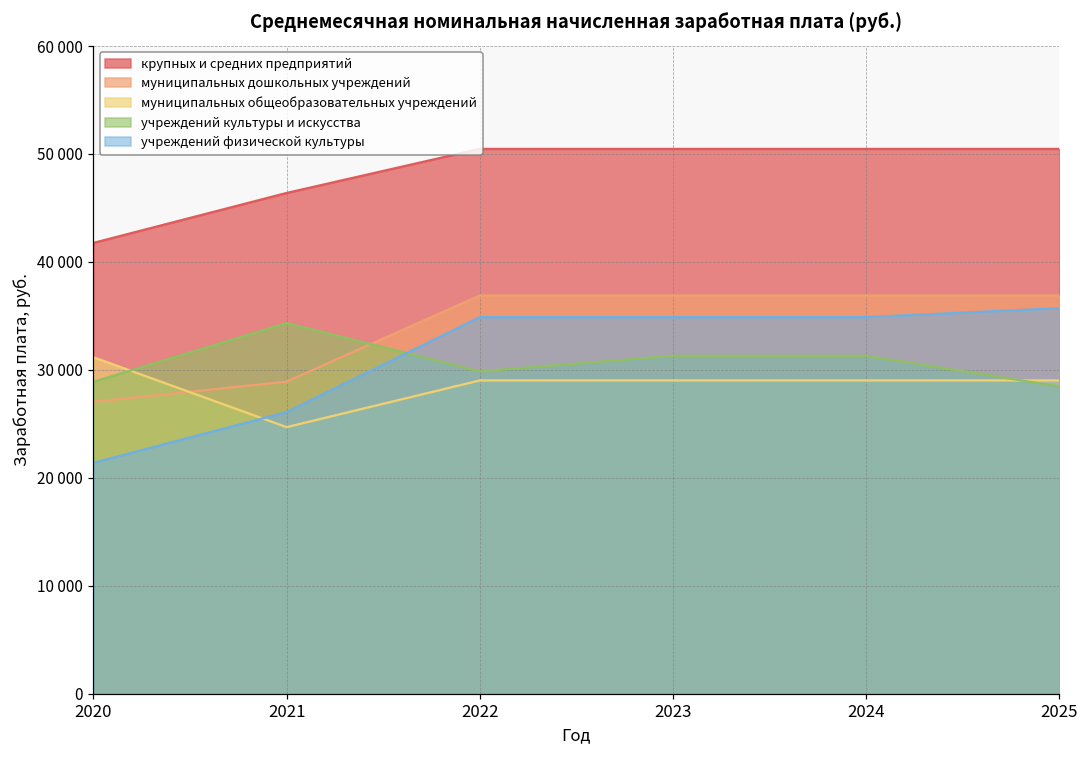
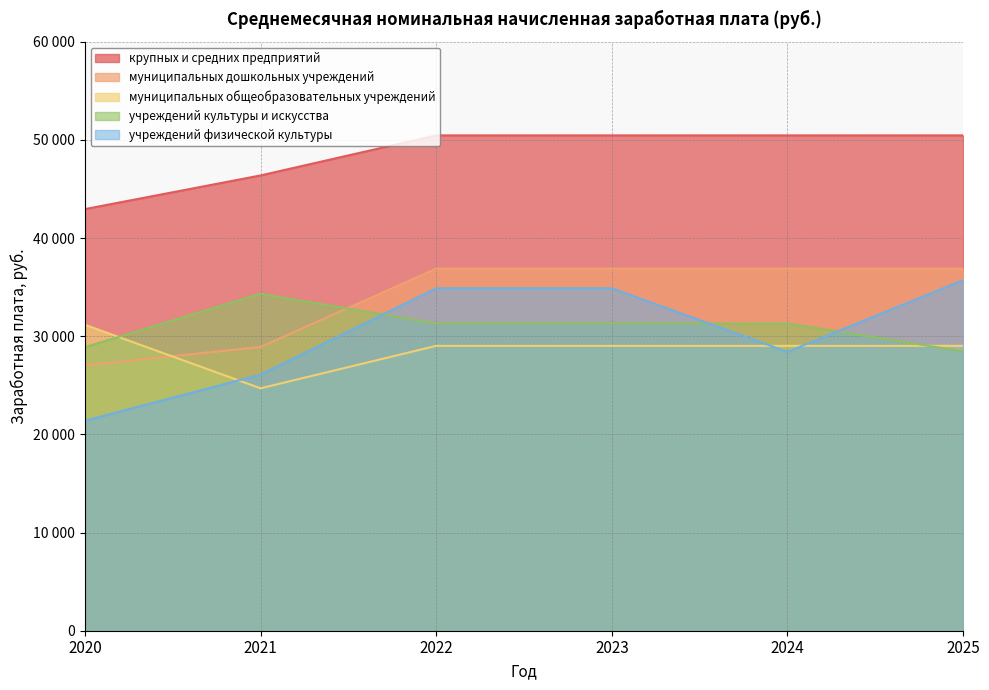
крупных и средних предприятий, 2020: 42000 -> 43000
учреждений культуры и искусства, 2022: 30000 -> 31000
учреждений физической культуры, 2024: 35000 -> 28000
